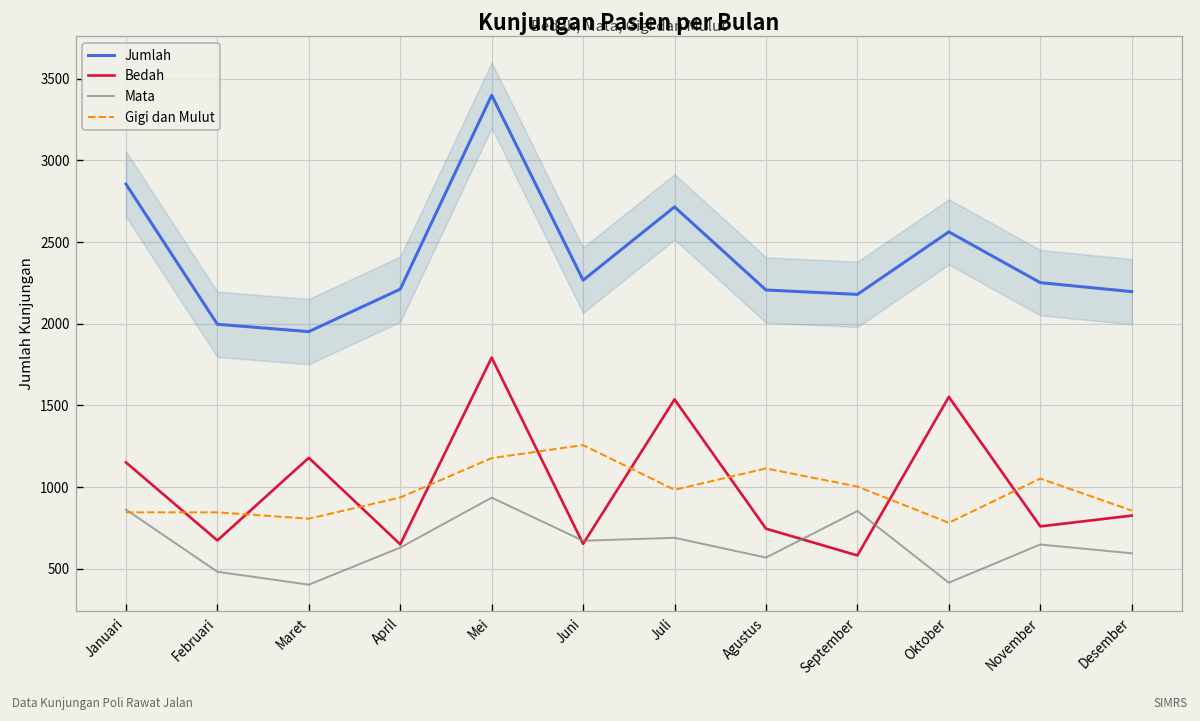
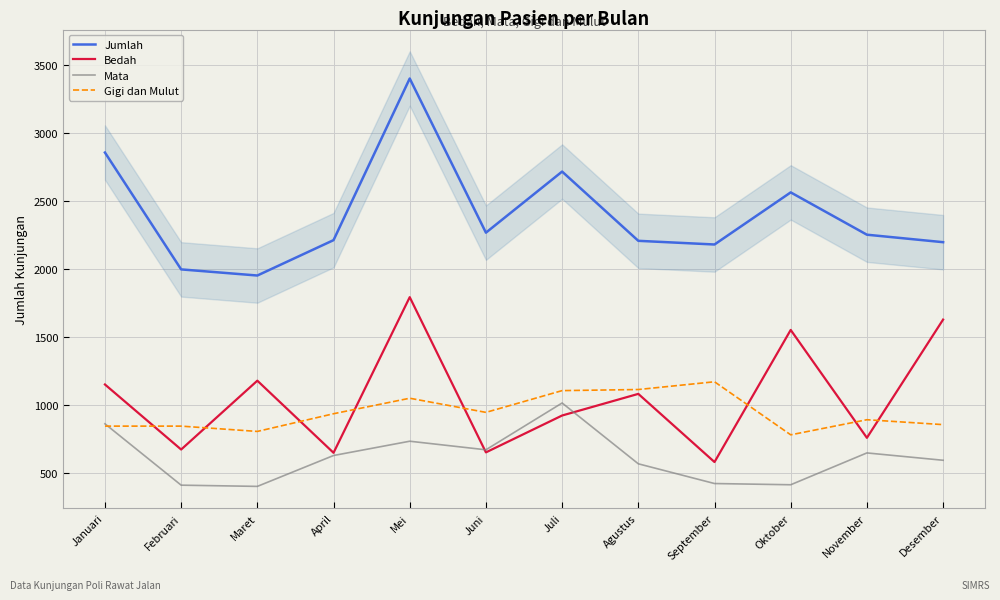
Mata, Februari: 480 -> 410
Mata, Mei: 930 -> 730
Gigi dan Mulut, Mei: 1180 -> 1050
Gigi dan Mulut, Juni: 1260 -> 950
Bedah, Juli: 1540 -> 920
Mata, Juli: 690 -> 1010
Gigi dan Mulut, Juli: 980 -> 1110
Bedah, Agustus: 740 -> 1080
Mata, September: 850 -> 420
Gigi dan Mulut, September: 1000 -> 1170
Gigi dan Mulut, November: 1050 -> 890
Bedah, Desember: 820 -> 1630
